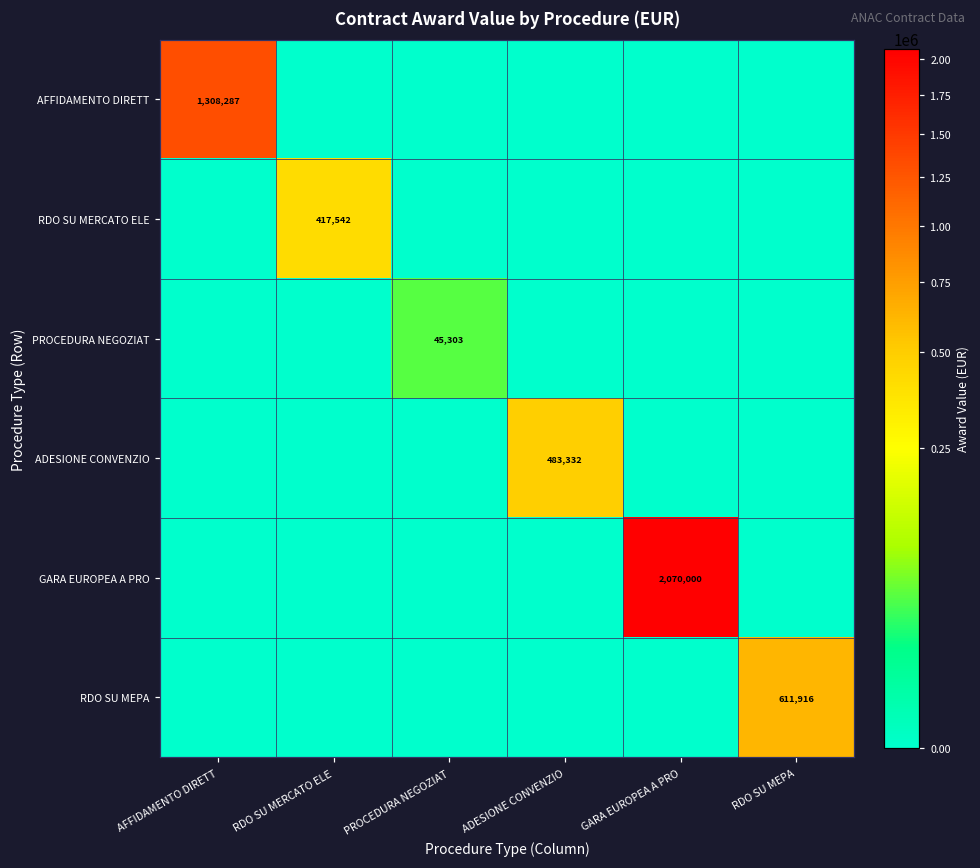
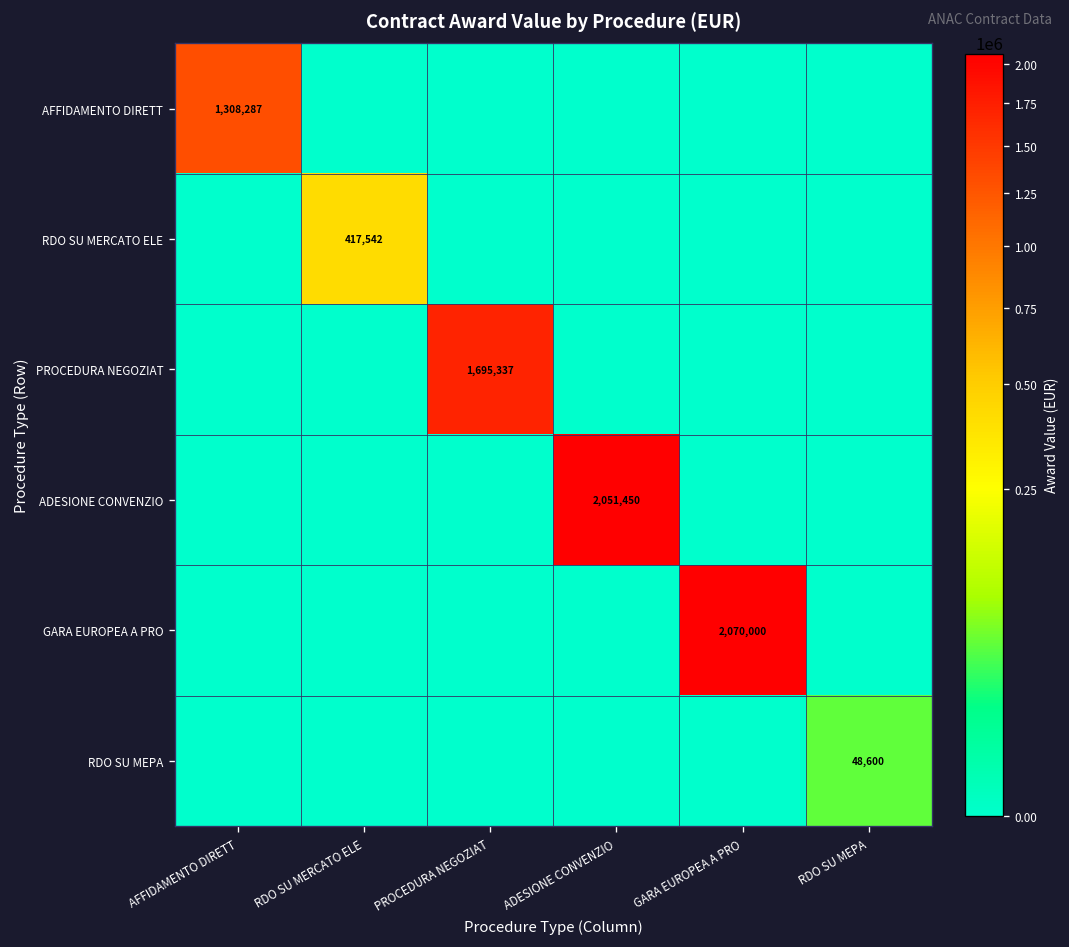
PROCEDURA NEGOZIAT, PROCEDURA NEGOZIAT: 45,303 -> 1,695,337
ADESIONE CONVENZIO, ADESIONE CONVENZIO: 483,332 -> 2,051,450
RDO SU MEPA, RDO SU MEPA: 611,916 -> 48,600
